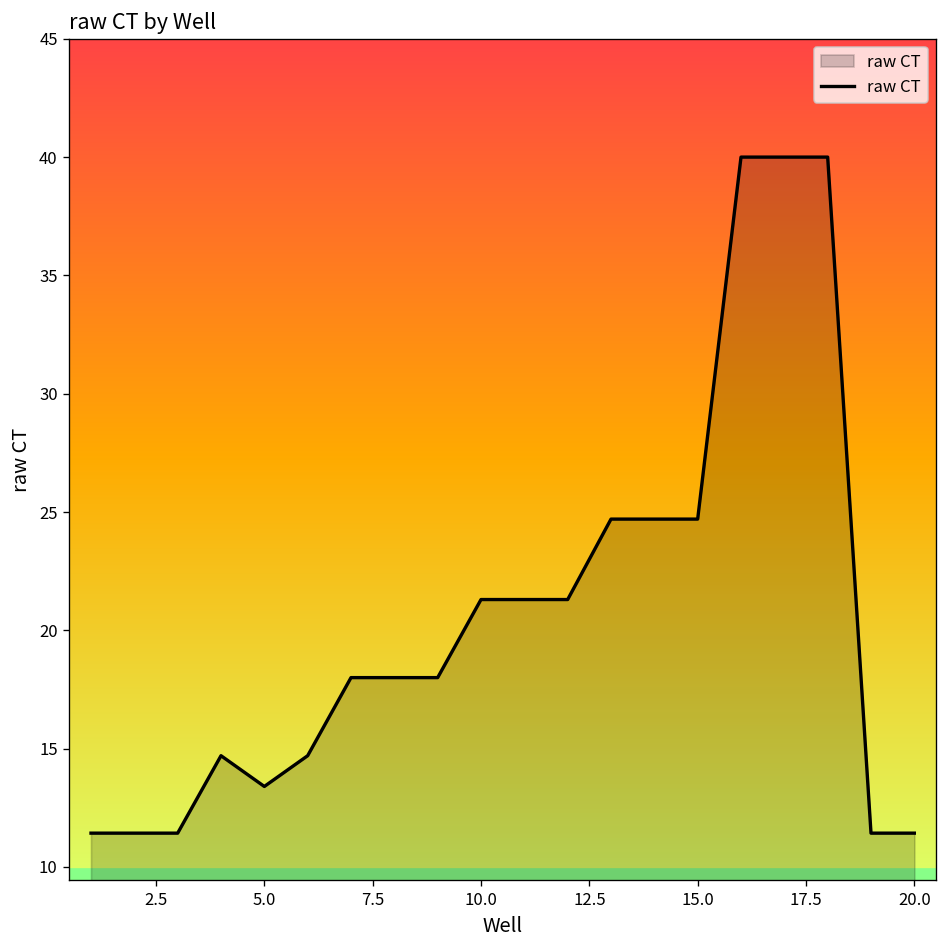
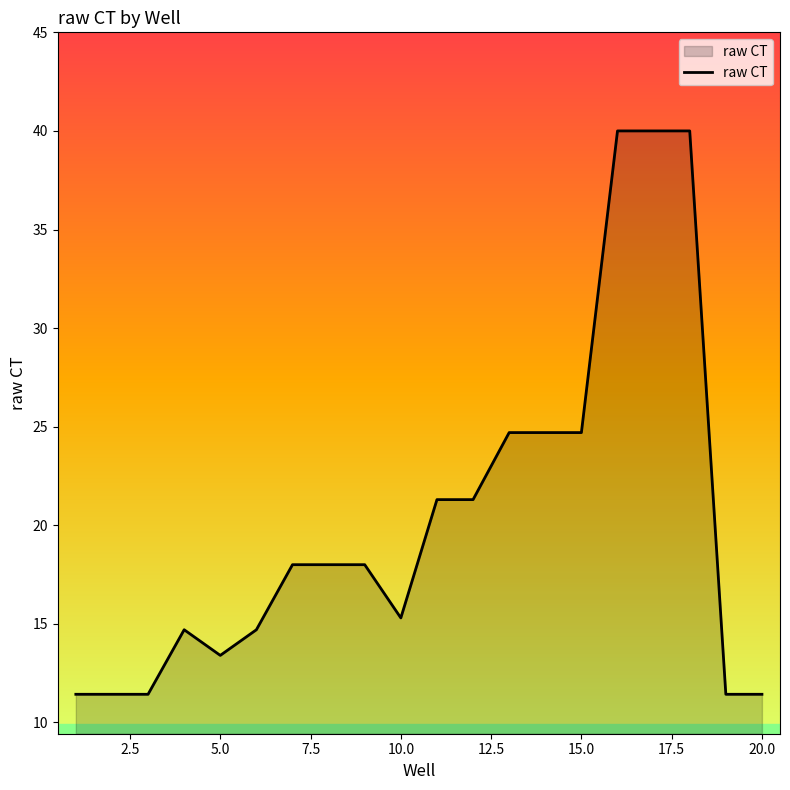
10.0: 21.3 -> 15.3
